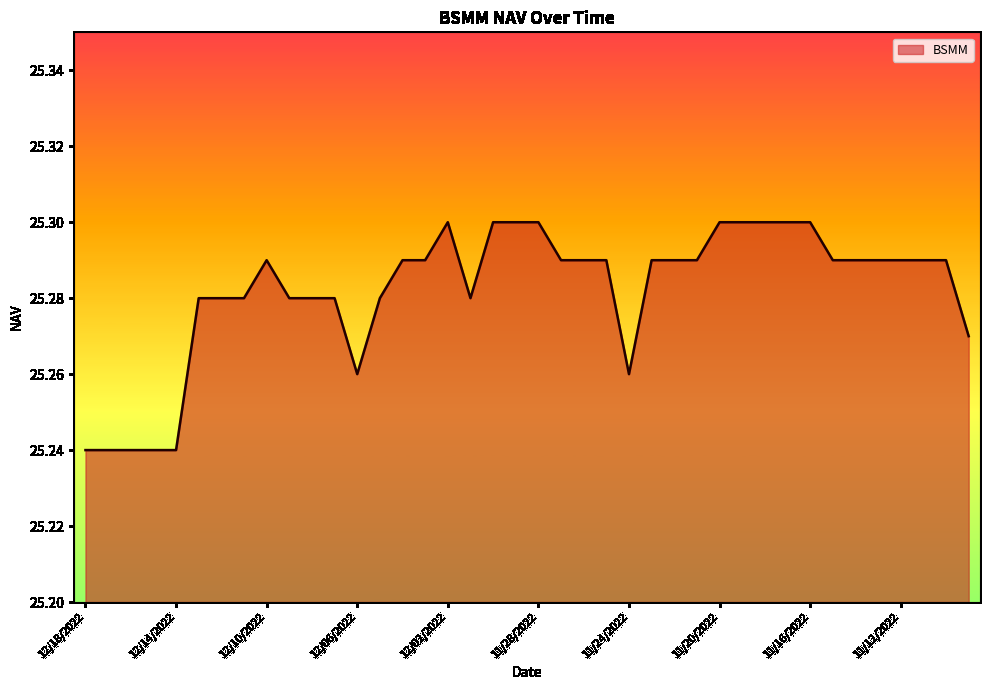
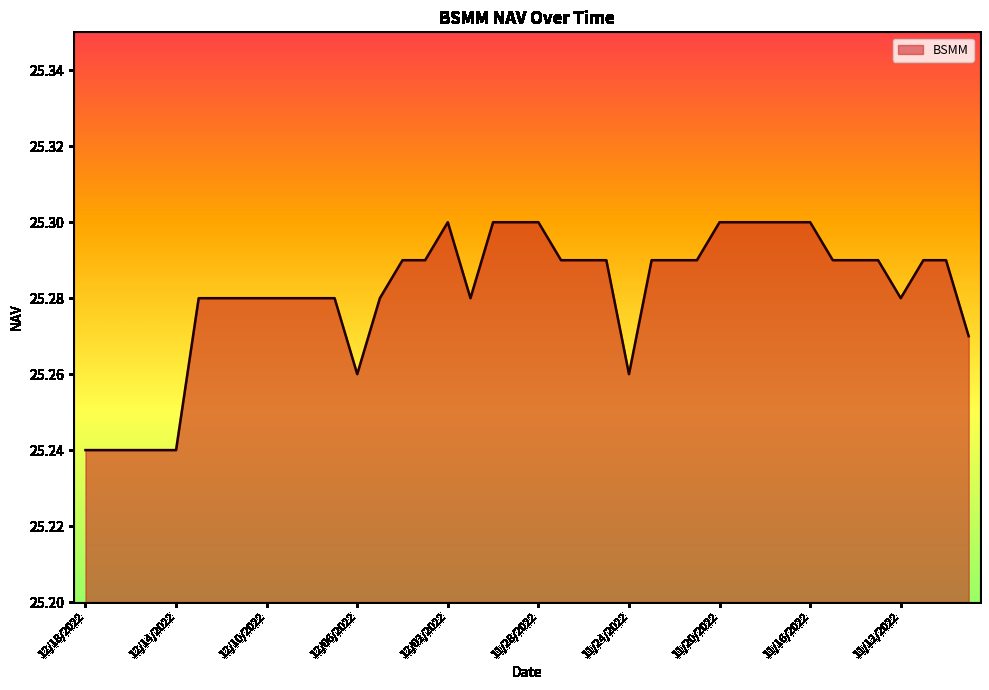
12/10/2022: 25.29 -> 25.28
11/12/2022: 25.29 -> 25.28
